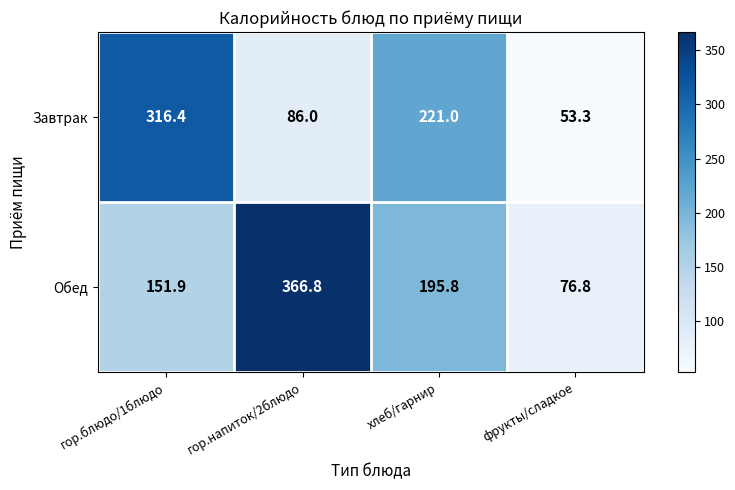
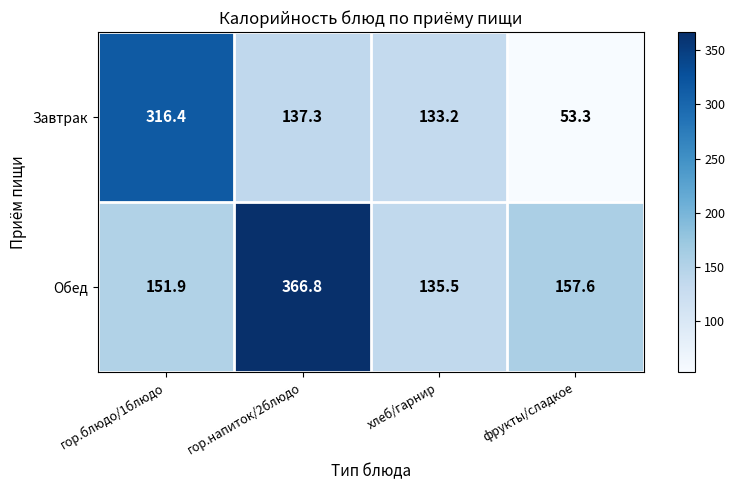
Завтрак, гор.напиток/2блюдо: 86.0 -> 137.3
Завтрак, хлеб/гарнир: 221.0 -> 133.2
Обед, хлеб/гарнир: 195.8 -> 135.5
Обед, фрукты/сладкое: 76.8 -> 157.6
